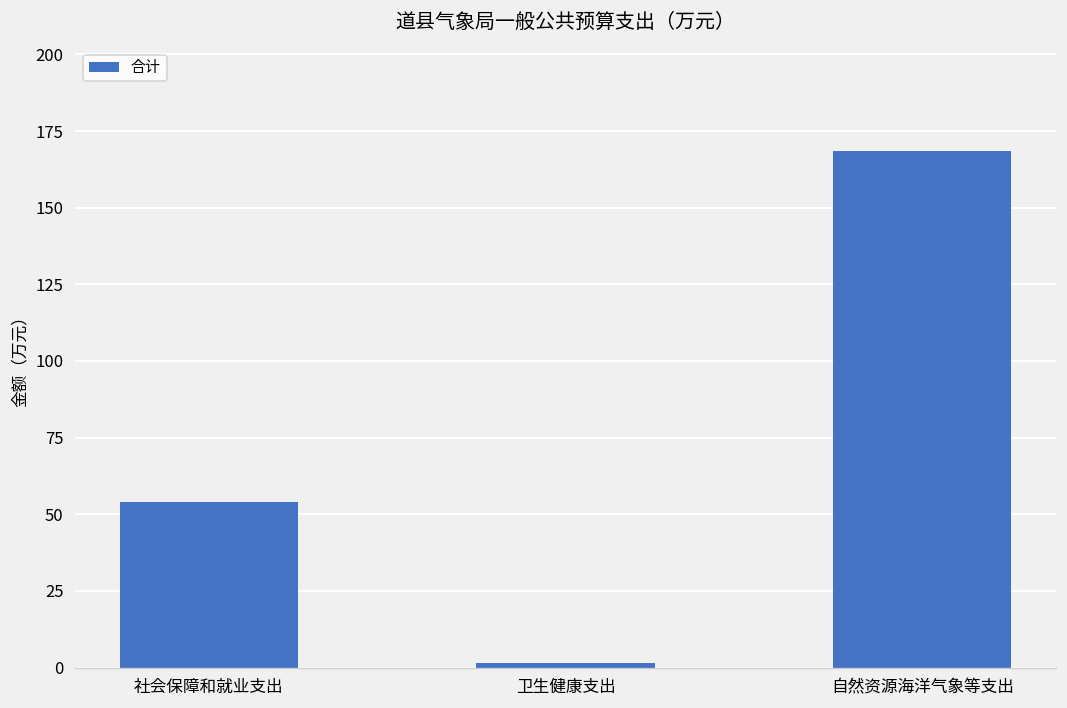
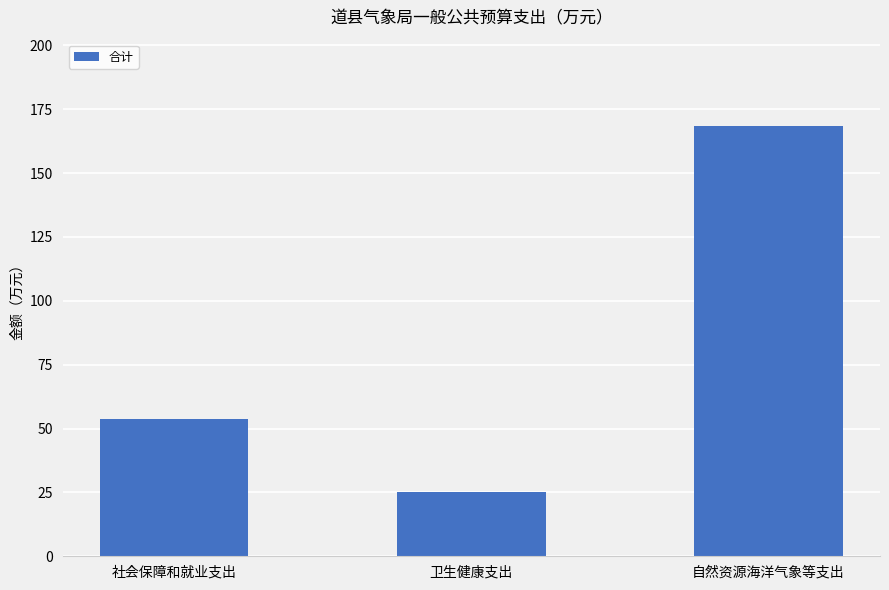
卫生健康支出: 1 -> 25
